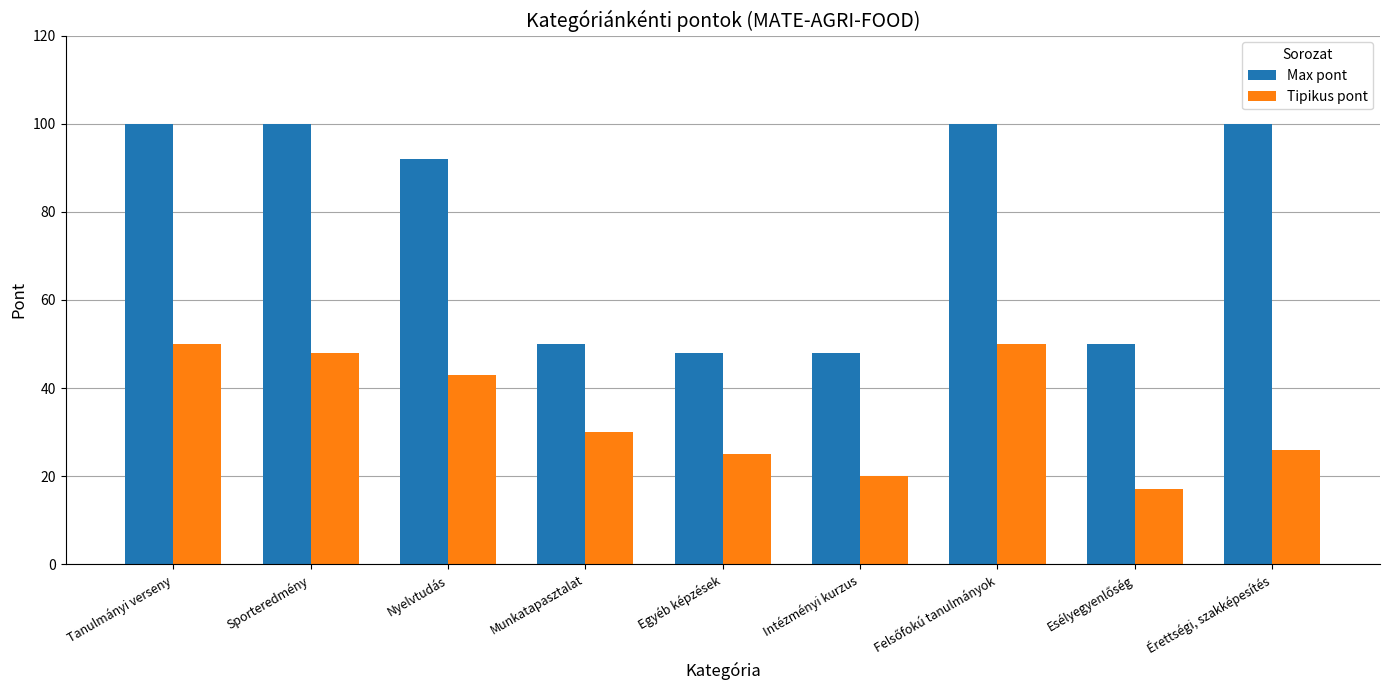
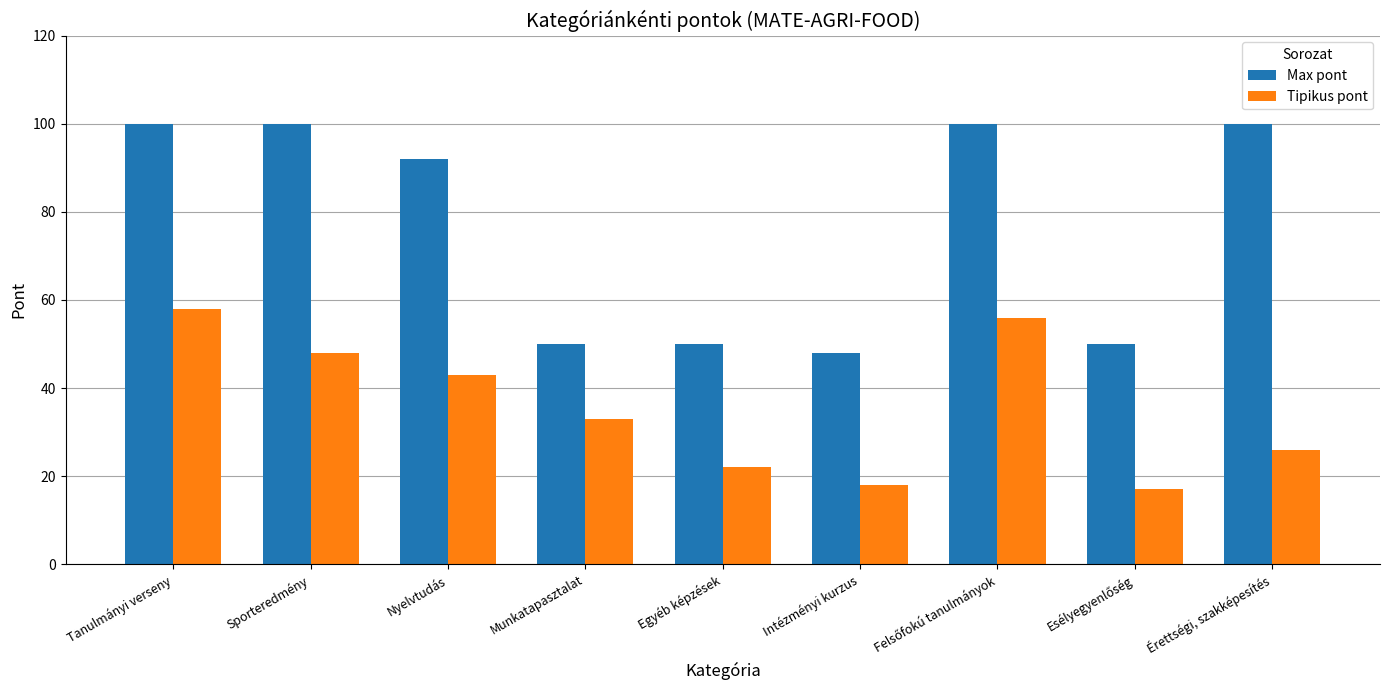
Tipikus pont, Tanulmányi verseny: 50 -> 58
Tipikus pont, Munkatapasztalat: 30 -> 33
Max pont, Egyéb képzések: 48 -> 50
Tipikus pont, Egyéb képzések: 25 -> 22
Tipikus pont, Intézményi kurzus: 20 -> 18
Tipikus pont, Felsőfokú tanulmányok: 50 -> 56
